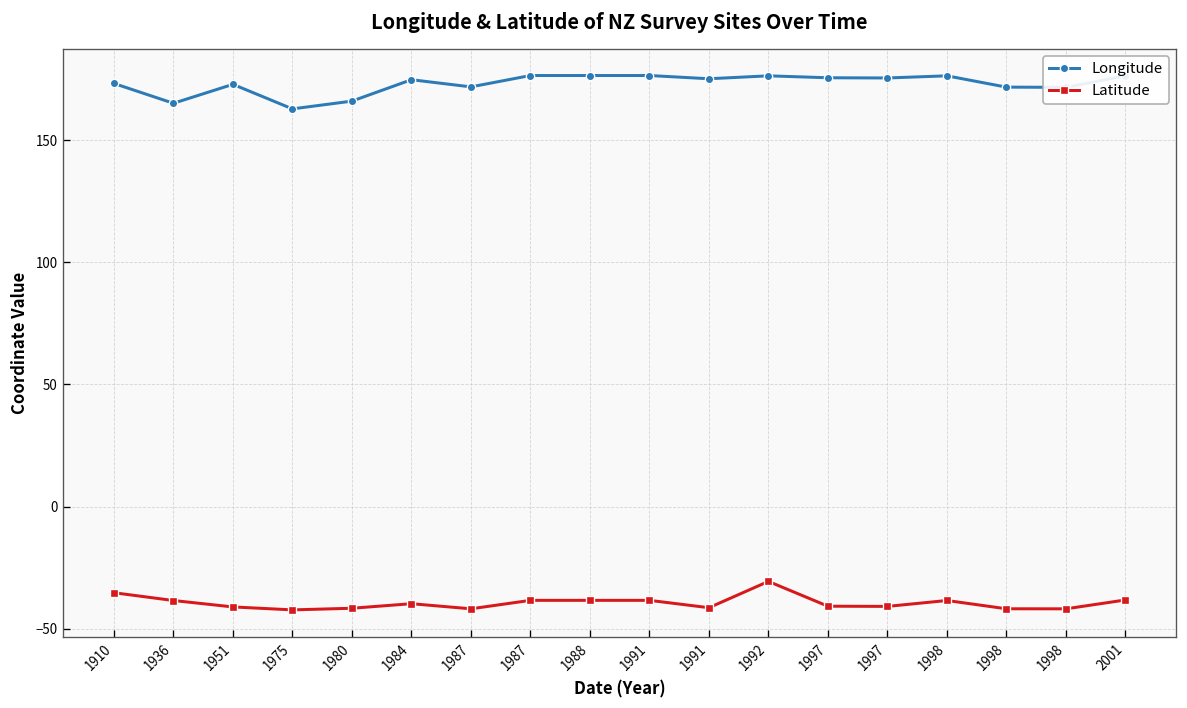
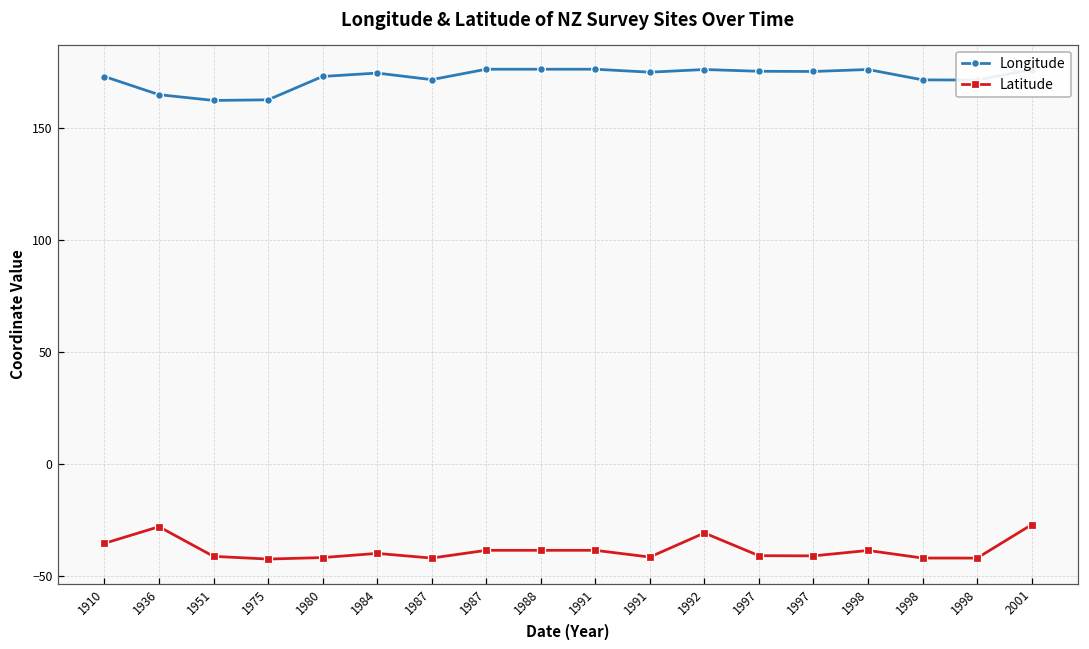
Latitude, 1936: -38 -> -28
Longitude, 1951: 173 -> 162
Longitude, 1980: 166 -> 173
Latitude, 2001: -38 -> -27
